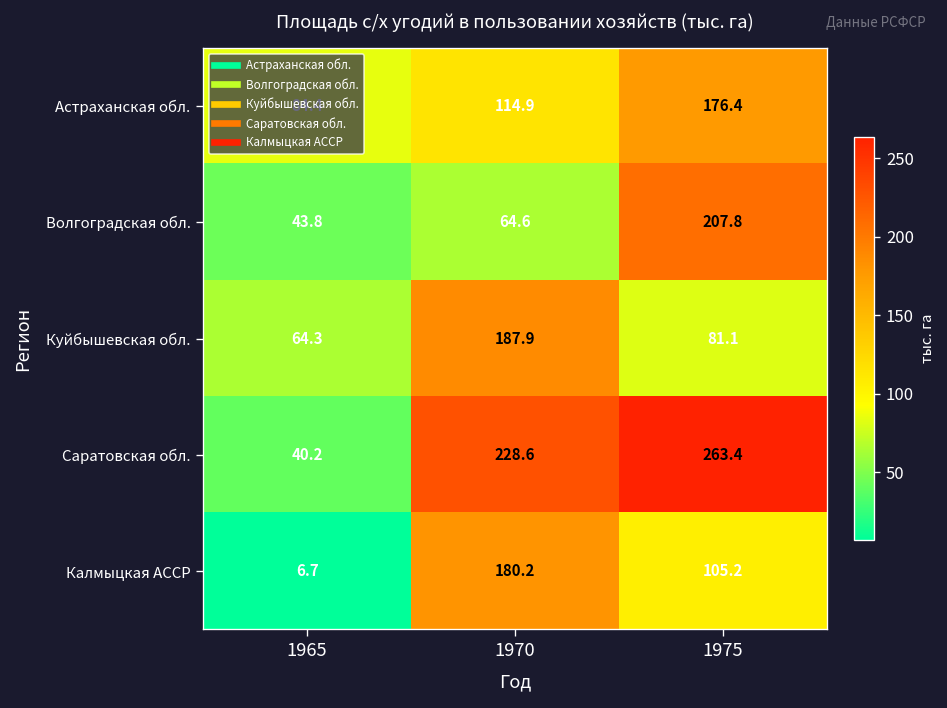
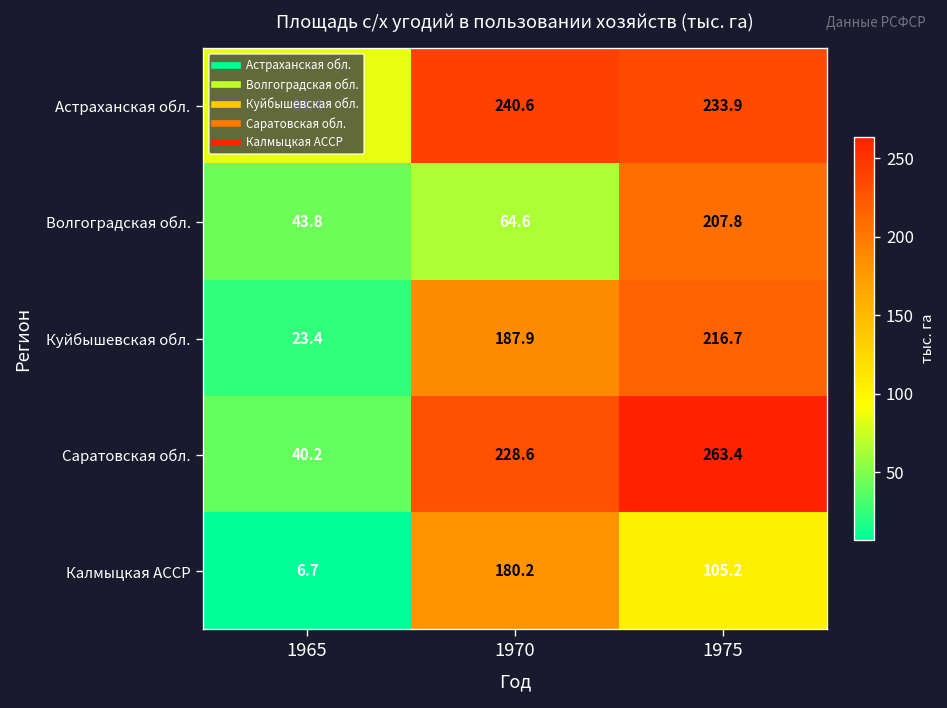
Астраханская обл., 1970: 114.9 -> 240.6
Астраханская обл., 1975: 176.4 -> 233.9
Куйбышевская обл., 1965: 64.3 -> 23.4
Куйбышевская обл., 1975: 81.1 -> 216.7
